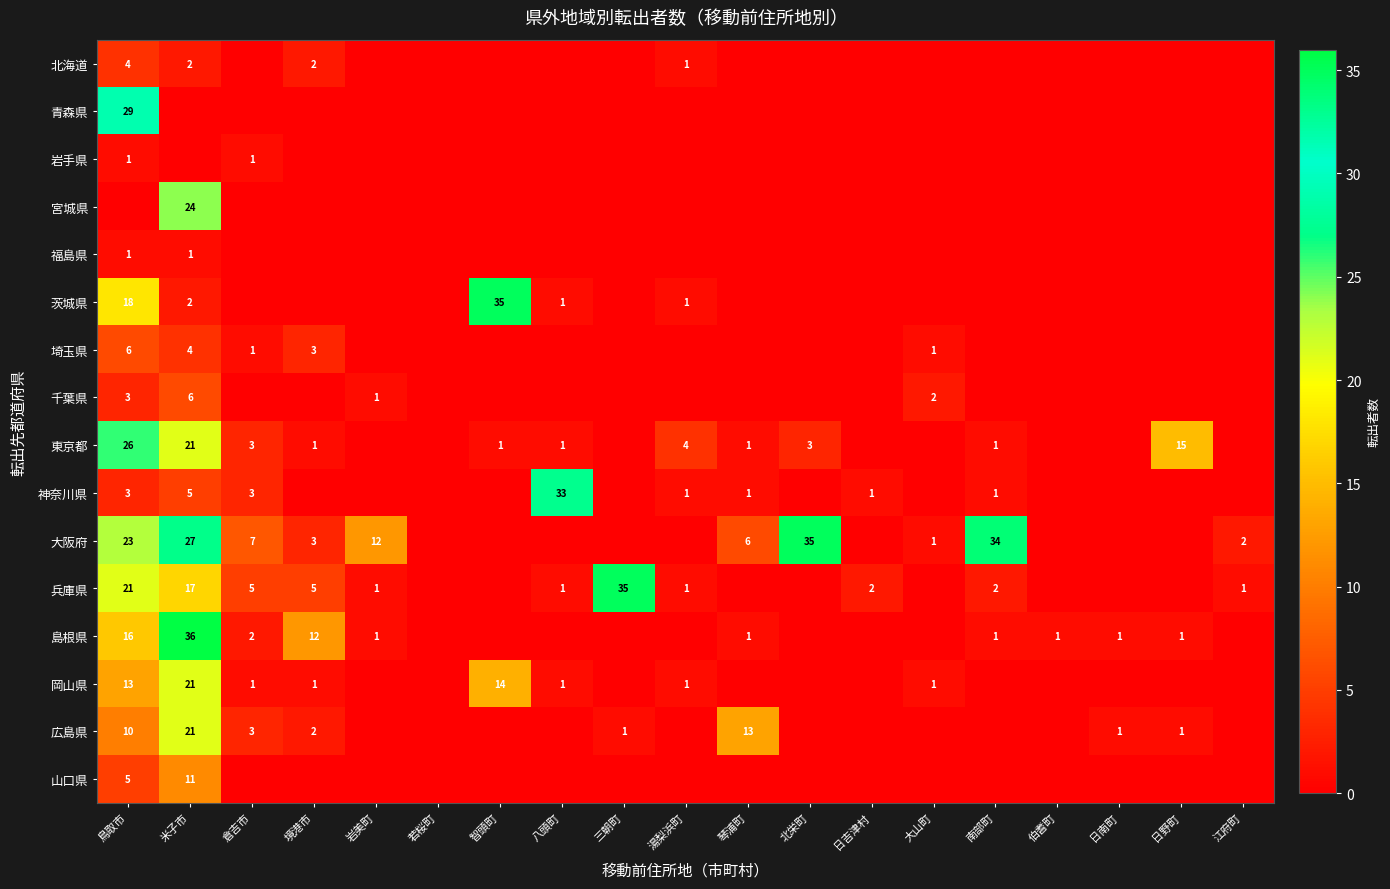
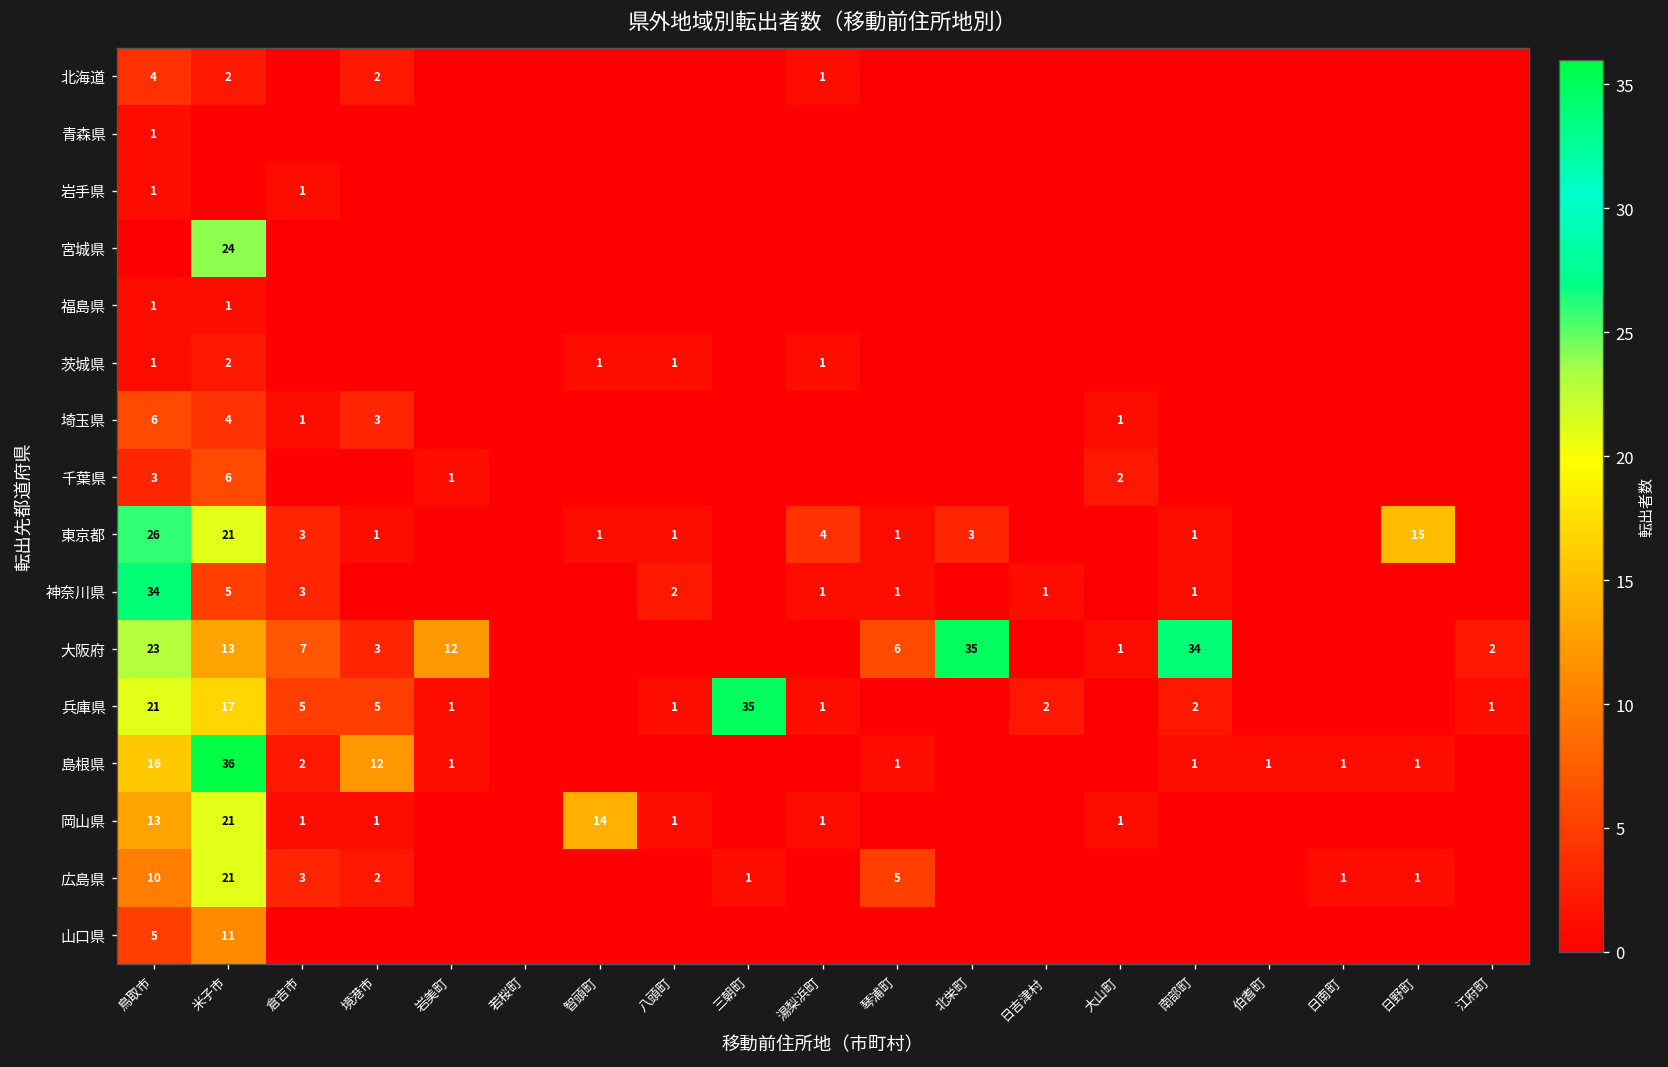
青森県, 鳥取市: 29 -> 1
茨城県, 鳥取市: 18 -> 1
茨城県, 智頭町: 35 -> 1
神奈川県, 鳥取市: 3 -> 34
神奈川県, 八頭町: 33 -> 2
大阪府, 米子市: 27 -> 13
広島県, 琴浦町: 13 -> 5
